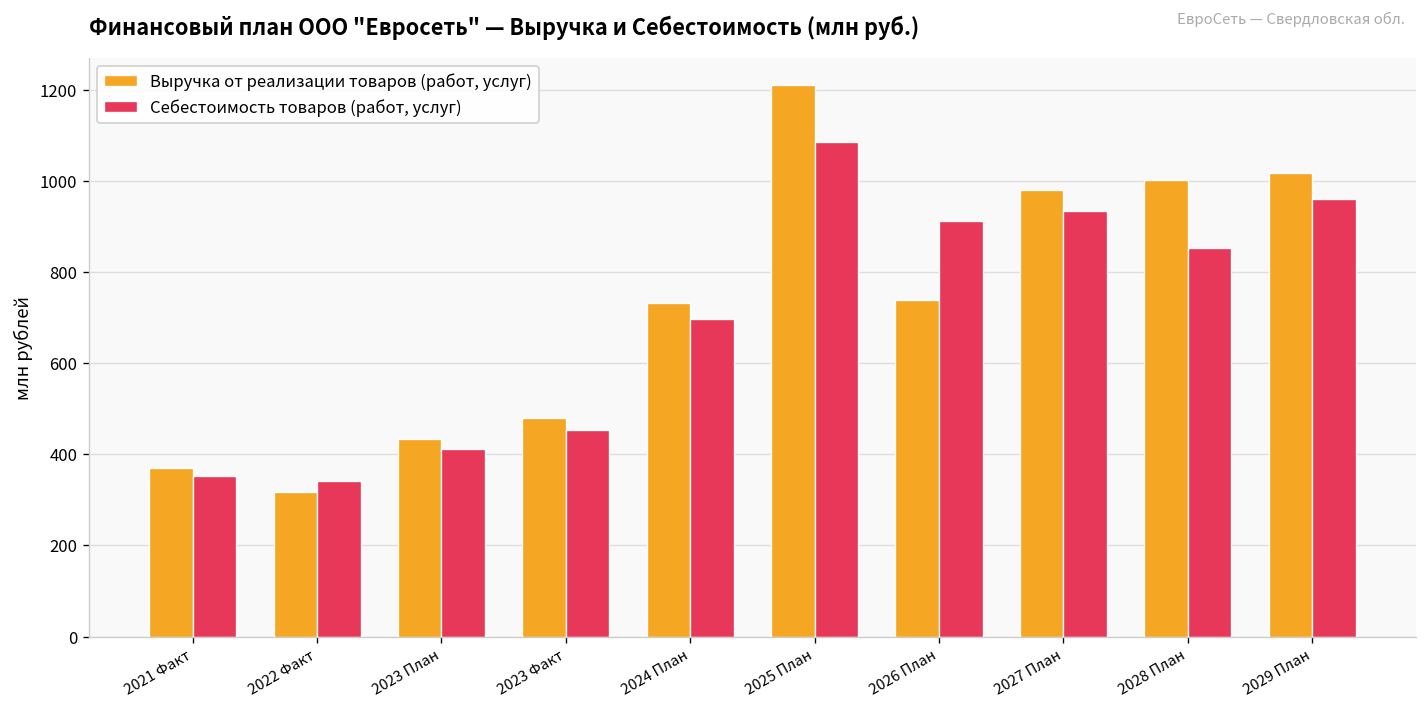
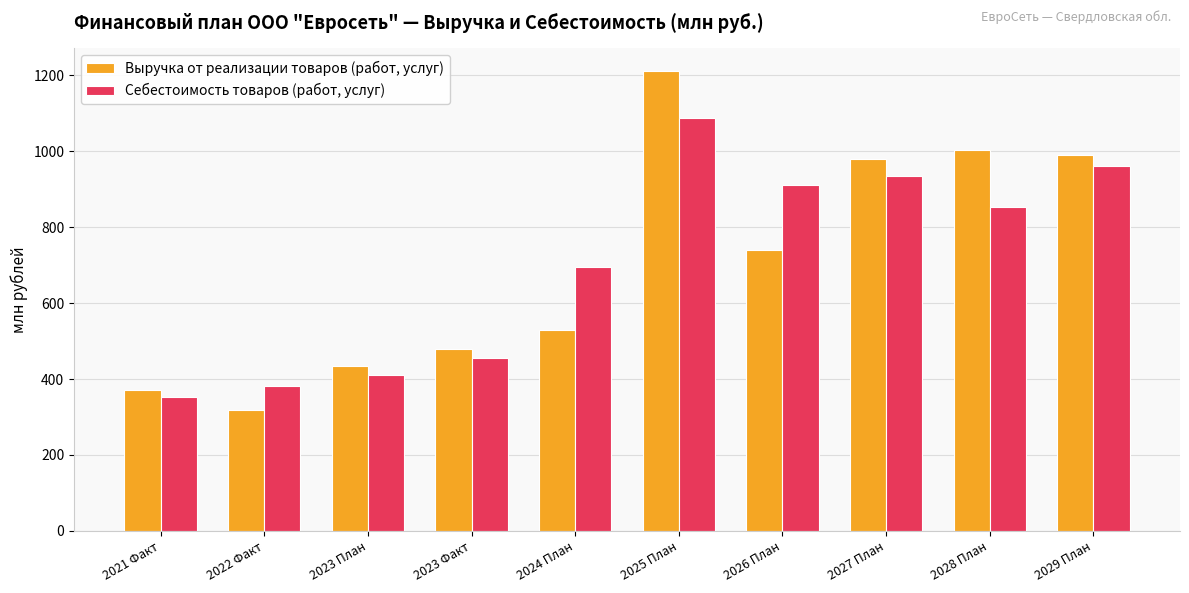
Себестоимость товаров (работ, услуг), 2022 Факт: 340 -> 380
Выручка от реализации товаров (работ, услуг), 2024 План: 730 -> 530
Выручка от реализации товаров (работ, услуг), 2029 План: 1020 -> 990
